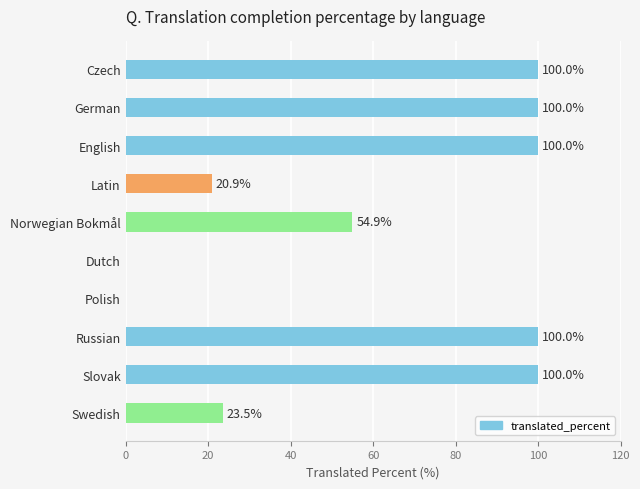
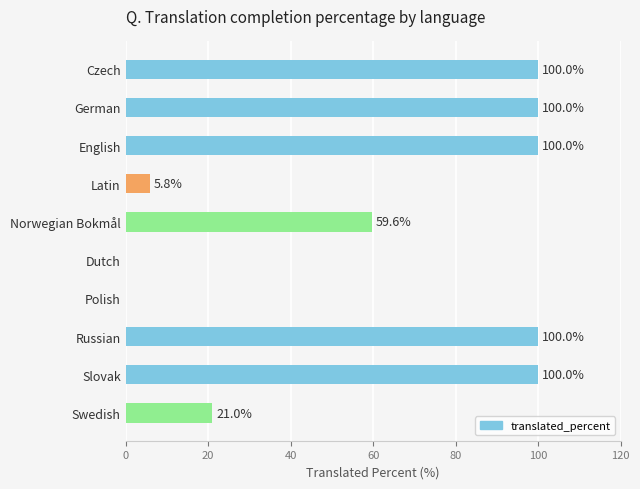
Latin: 20.9% -> 5.8%
Norwegian Bokmål: 54.9% -> 59.6%
Swedish: 23.5% -> 21.0%
